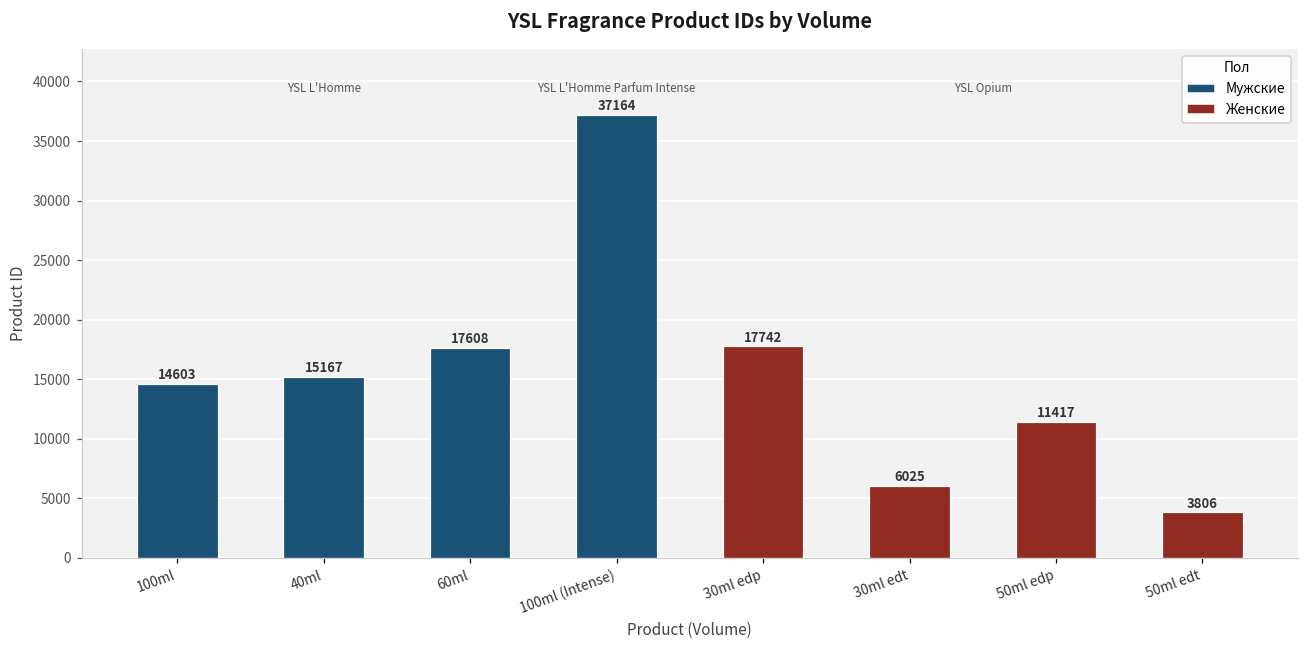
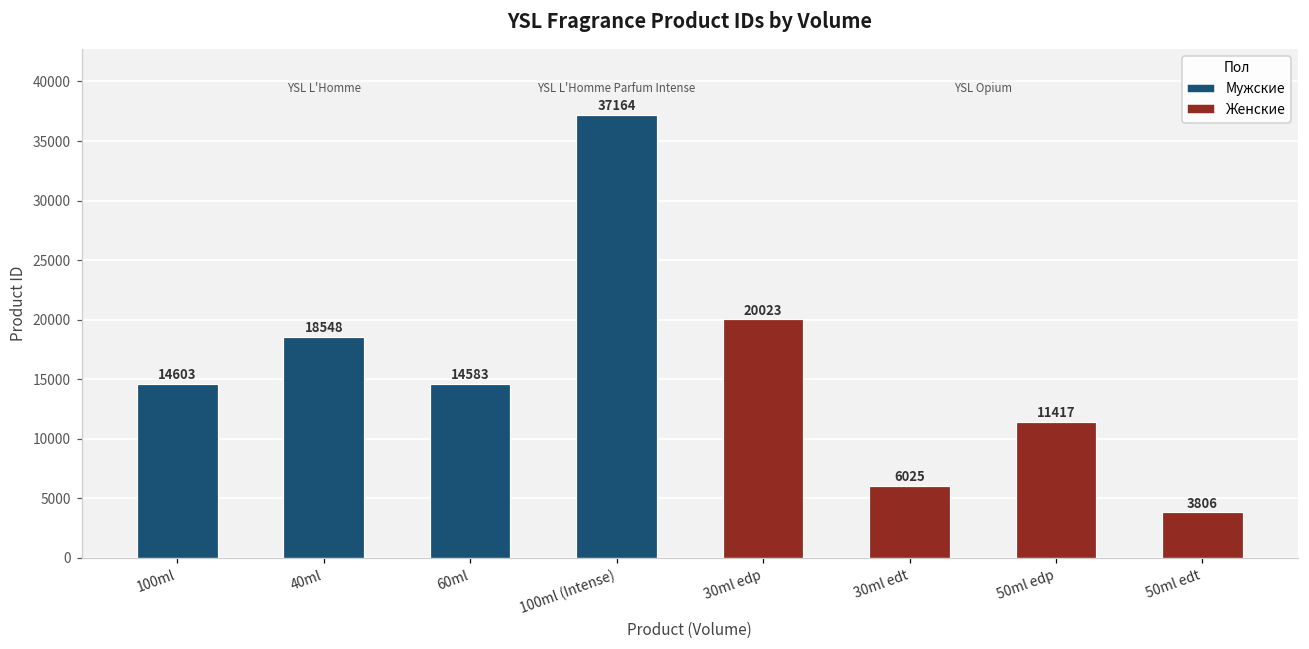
40ml: 15167 -> 18548
60ml: 17608 -> 14583
30ml edp: 17742 -> 20023
